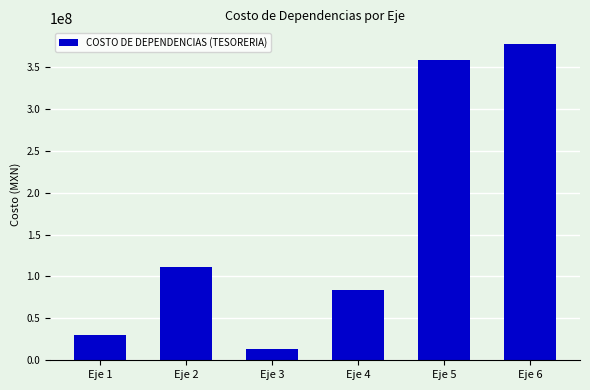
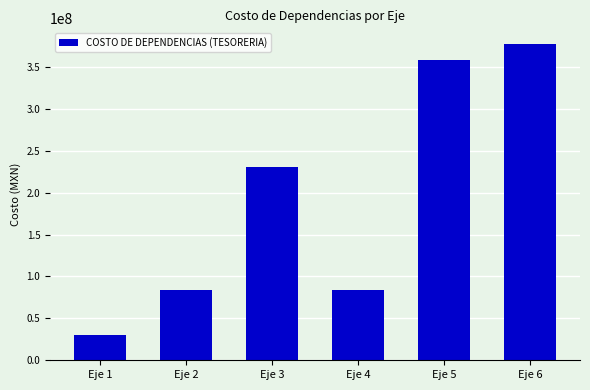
Eje 2: 110000000 -> 80000000
Eje 3: 10000000 -> 230000000
